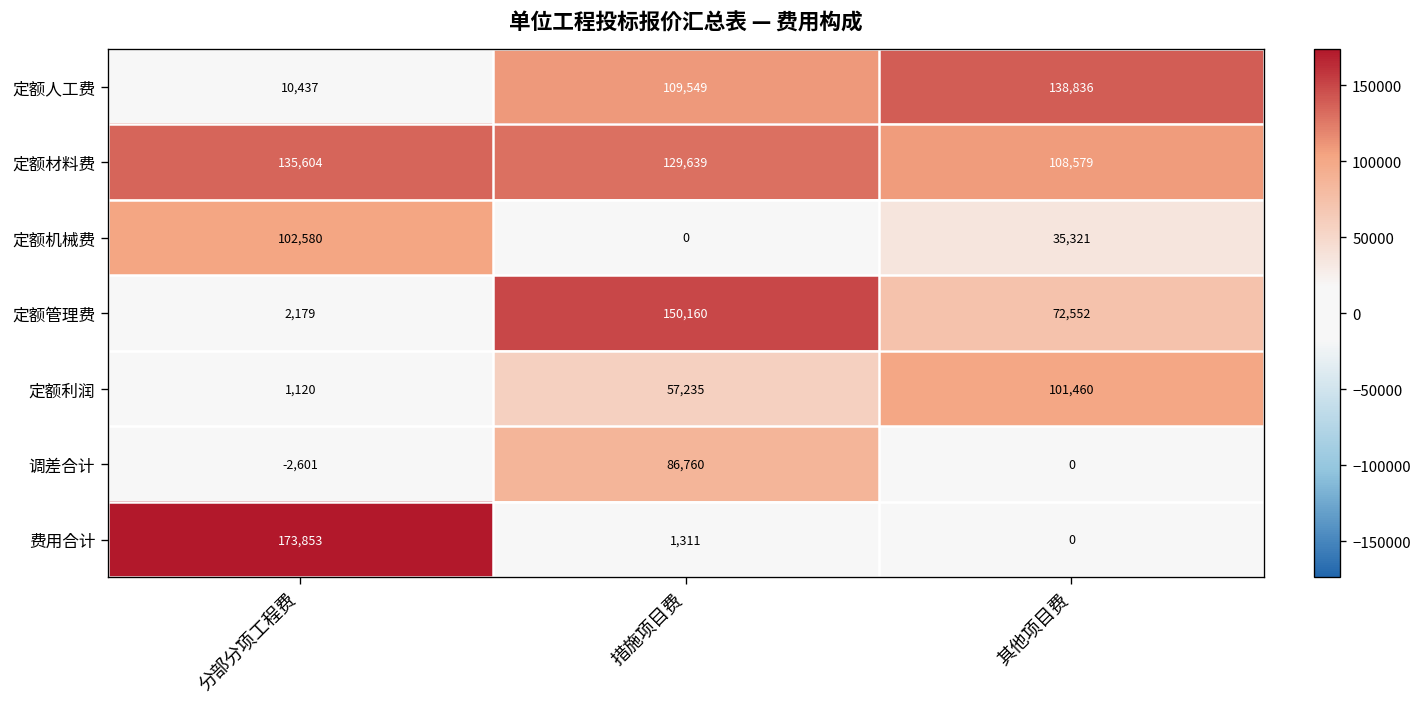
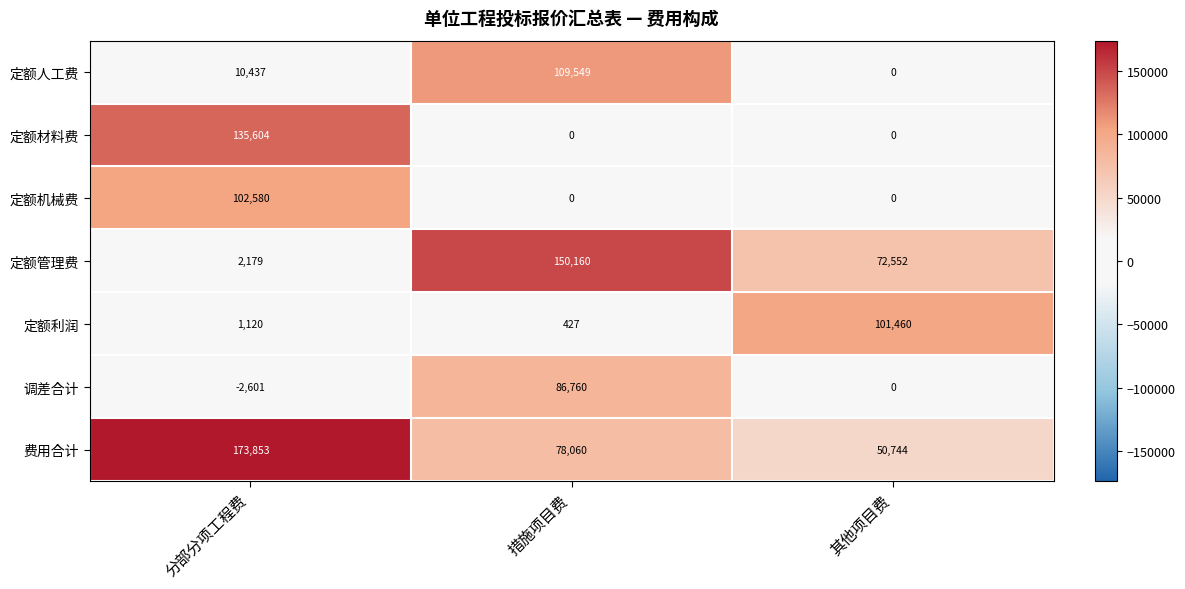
定额人工费, 其他项目费: 138,836 -> 0
定额材料费, 措施项目费: 129,639 -> 0
定额材料费, 其他项目费: 108,579 -> 0
定额机械费, 其他项目费: 35,321 -> 0
定额利润, 措施项目费: 57,235 -> 427
费用合计, 措施项目费: 1,311 -> 78,060
费用合计, 其他项目费: 0 -> 50,744
